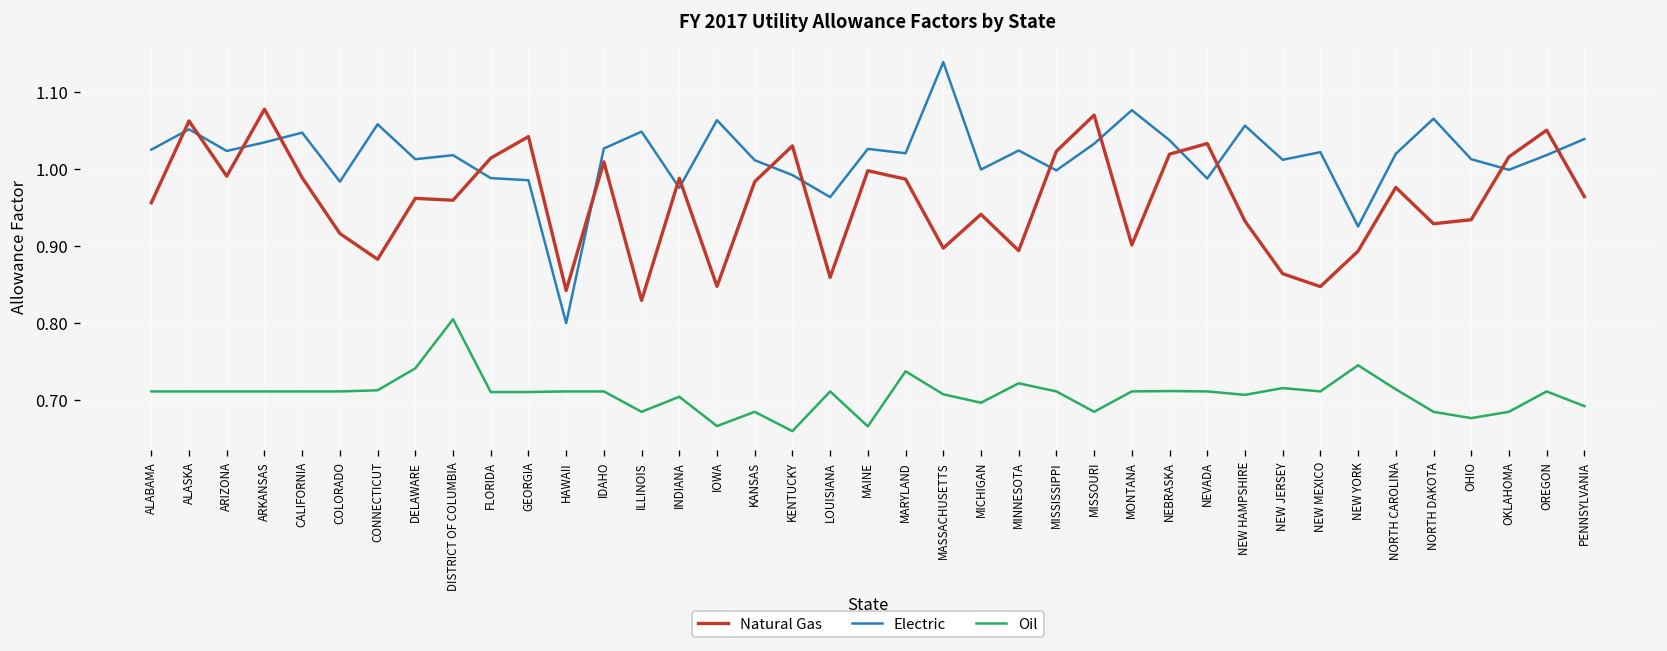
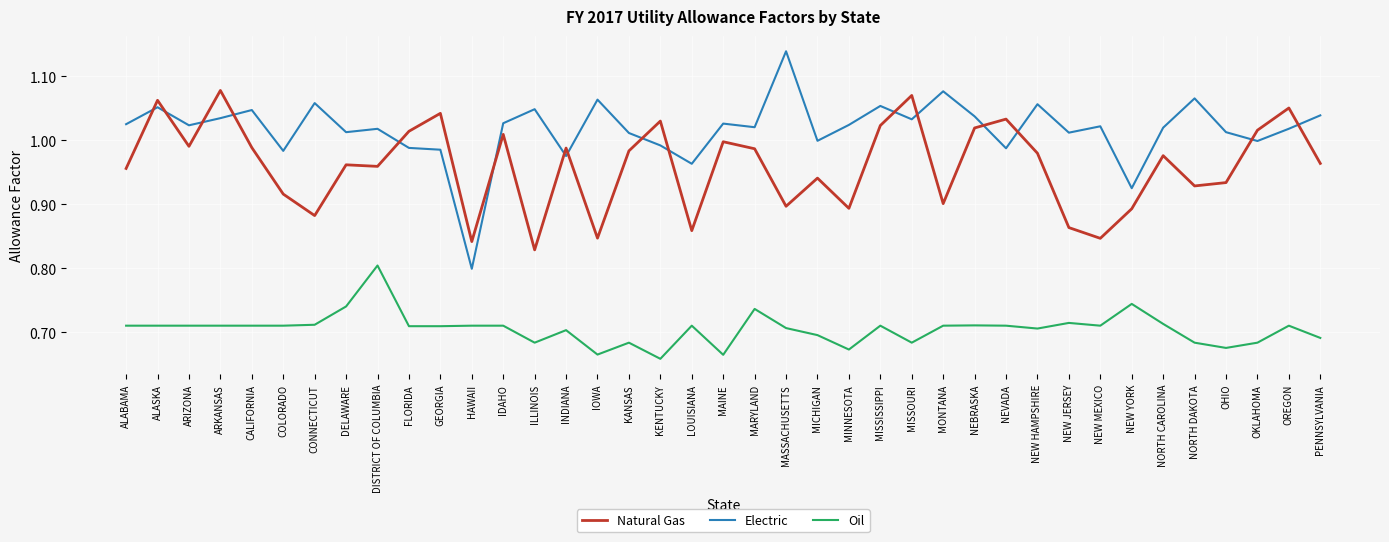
Oil, MINNESOTA: 0.72 -> 0.67
Electric, MISSISSIPPI: 1.00 -> 1.05
Natural Gas, NEW HAMPSHIRE: 0.93 -> 0.98
